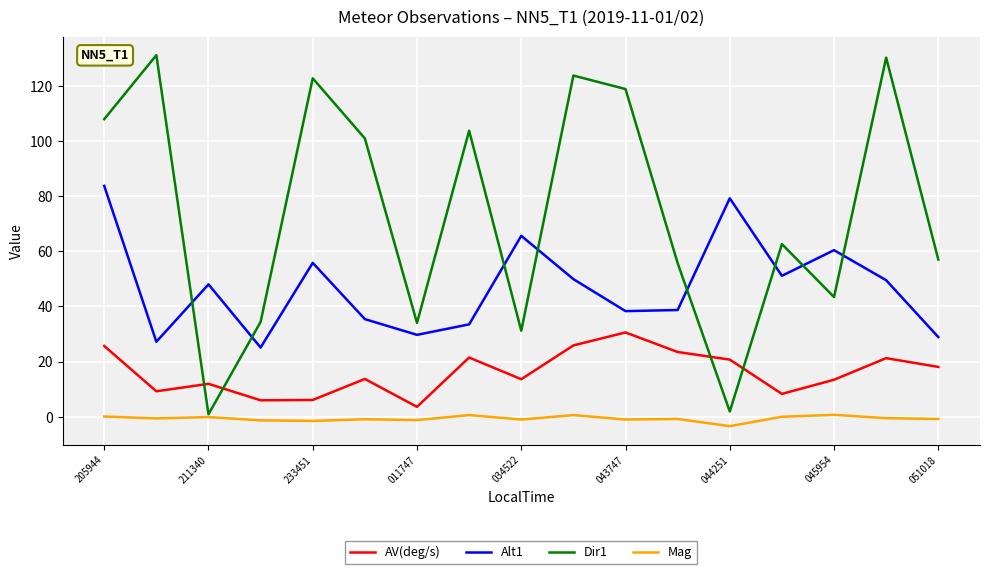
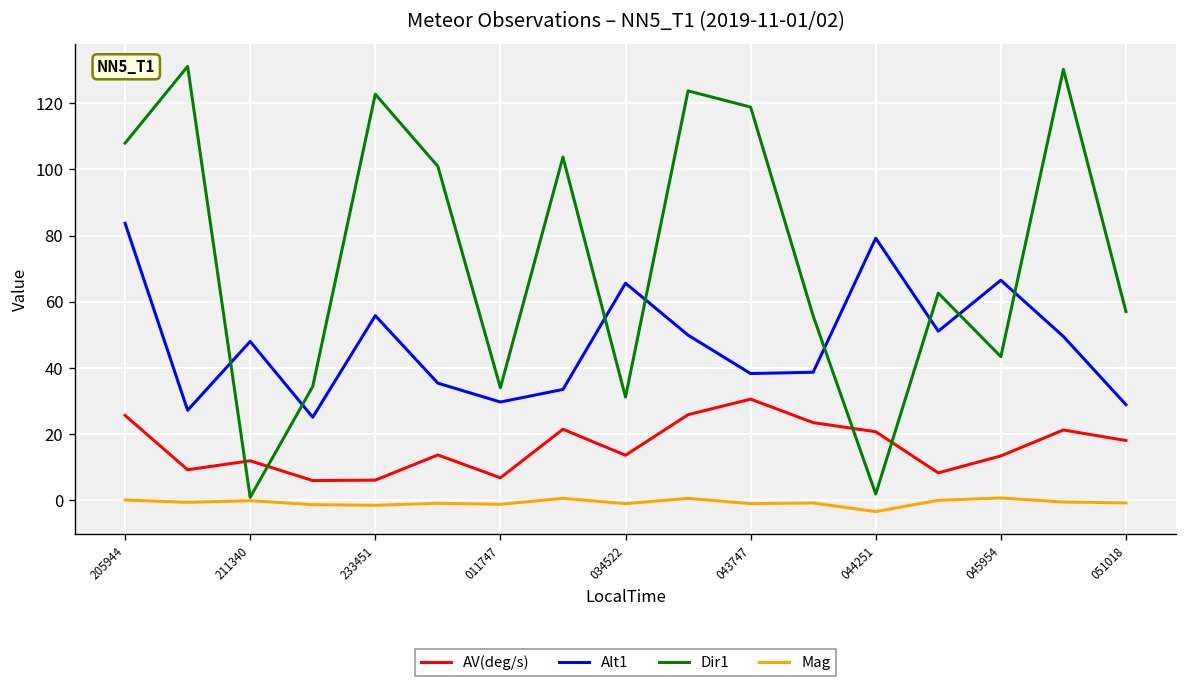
AV(deg/s), 011747: 4 -> 7
Alt1, 045954: 60 -> 67
